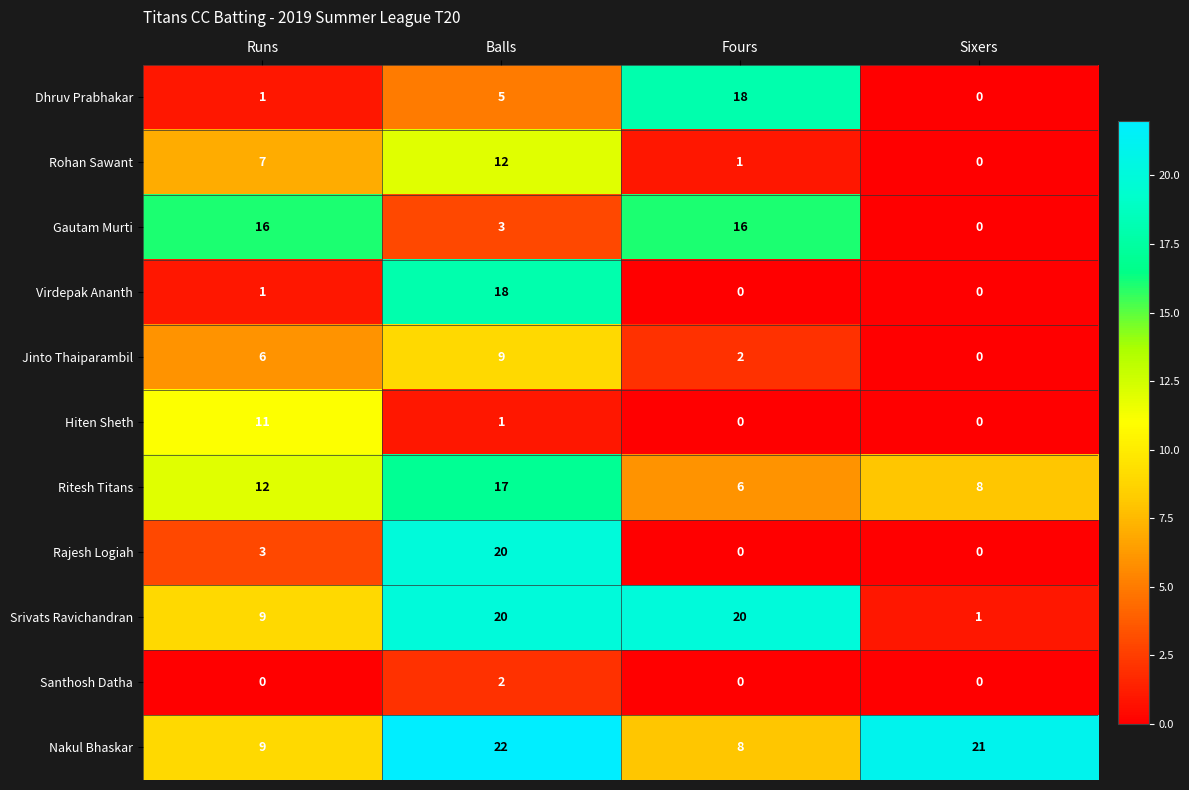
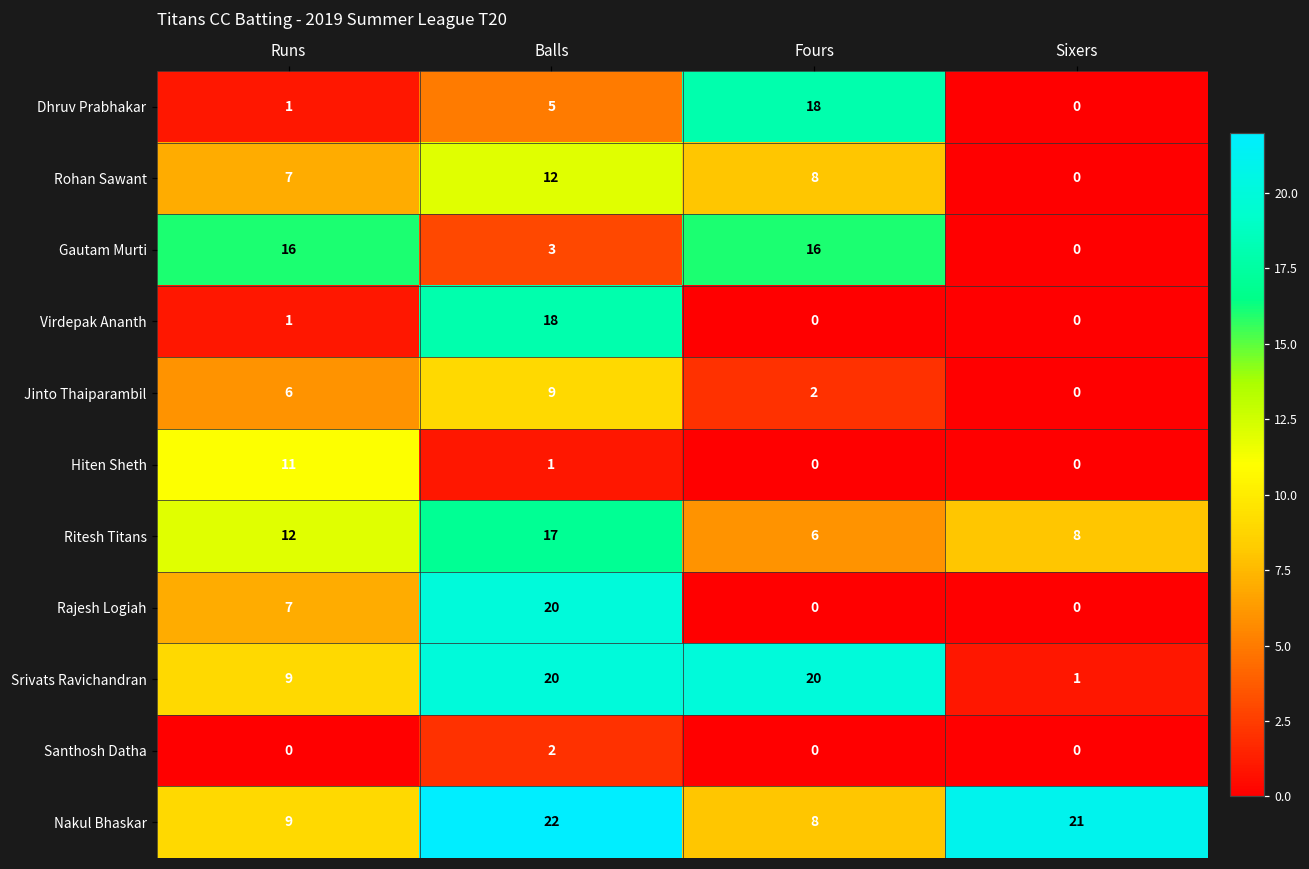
Rohan Sawant, Fours: 1 -> 8
Rajesh Logiah, Runs: 3 -> 7
